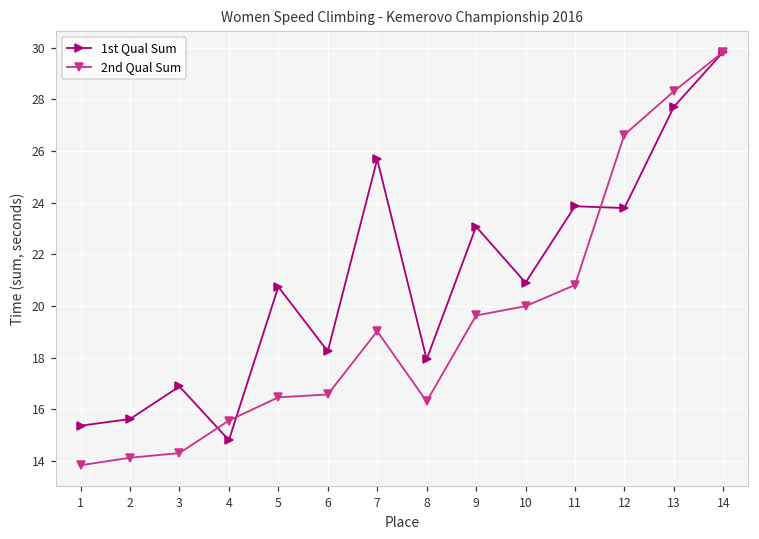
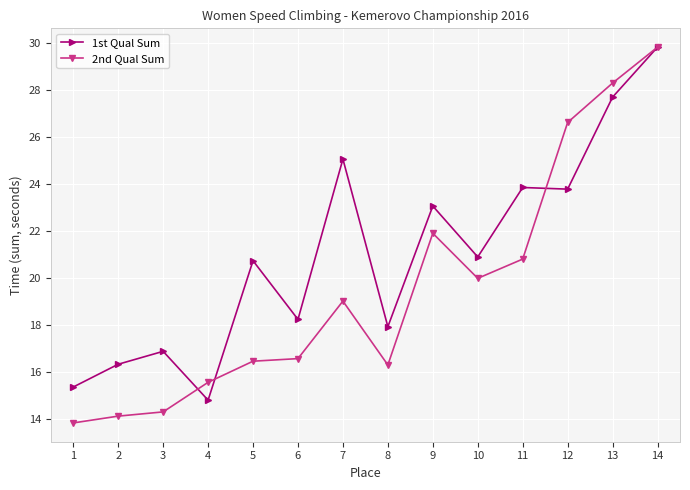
1st Qual Sum, 2: 15.6 -> 16.3
1st Qual Sum, 7: 25.7 -> 25.1
2nd Qual Sum, 9: 19.6 -> 21.9
